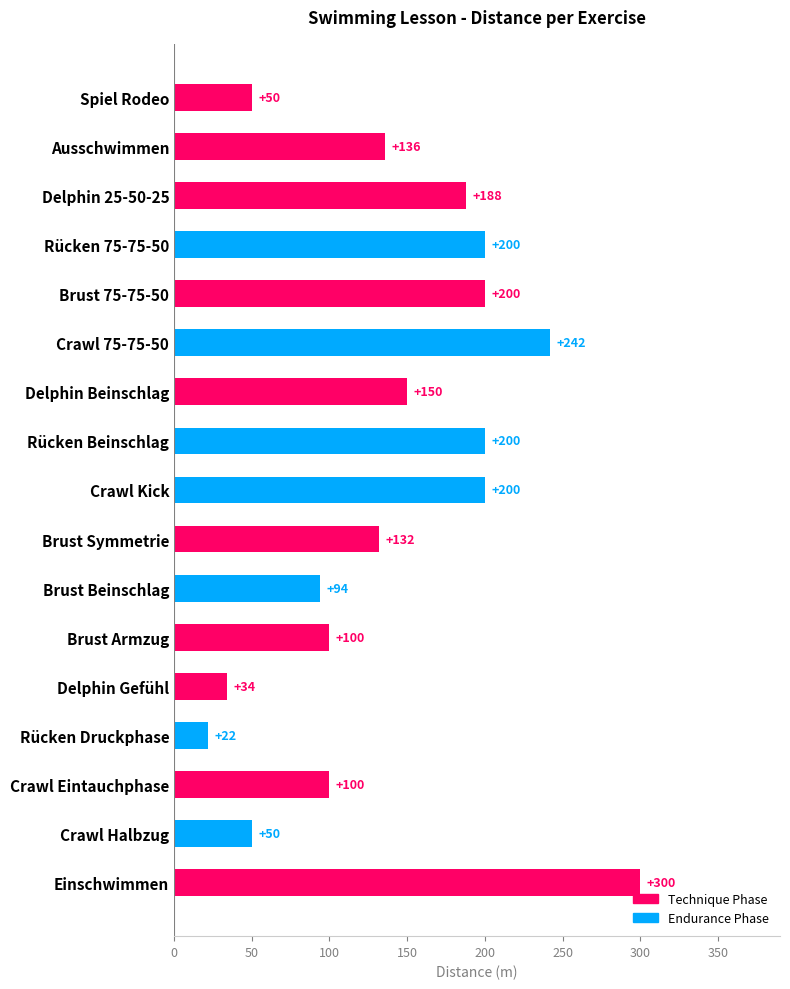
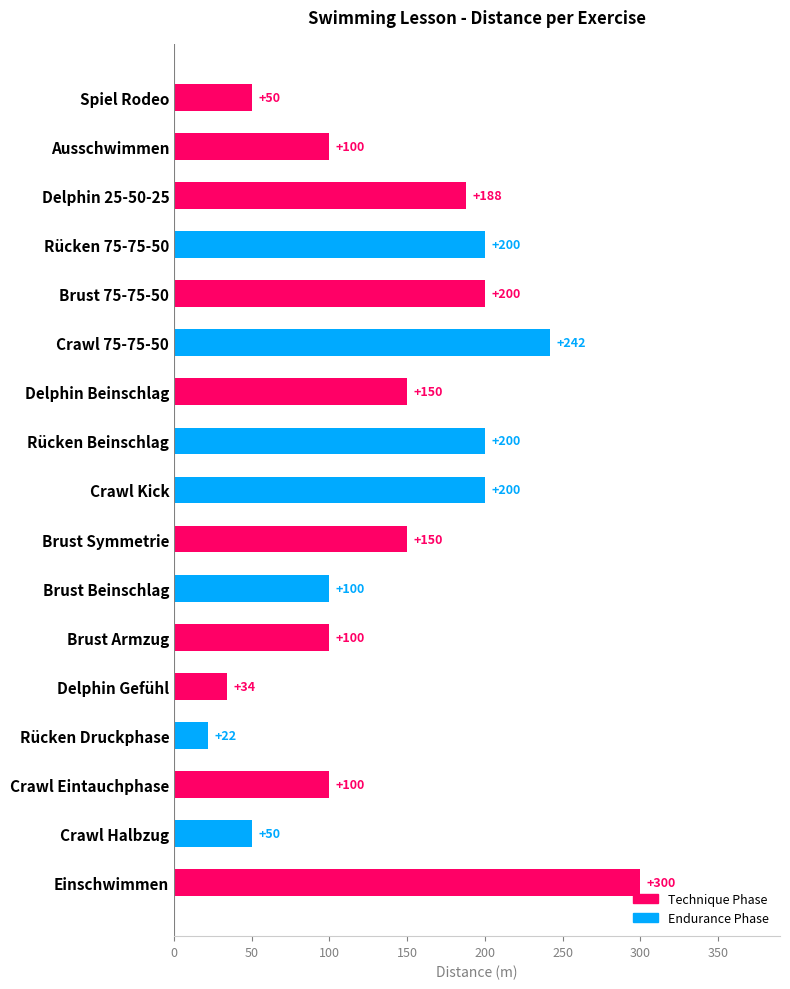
Ausschwimmen: +136 -> +100
Brust Symmetrie: +132 -> +150
Brust Beinschlag: +94 -> +100
